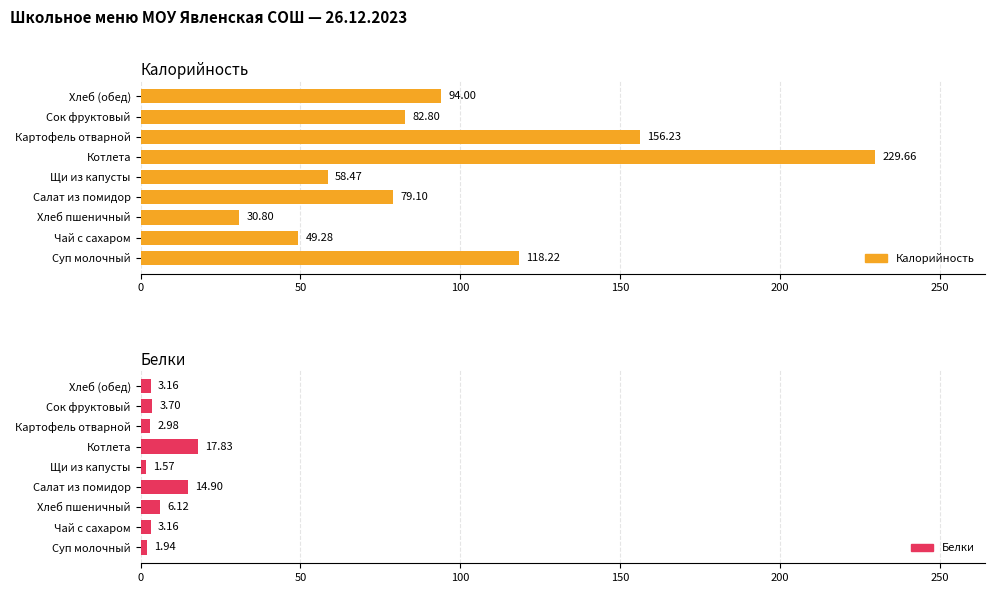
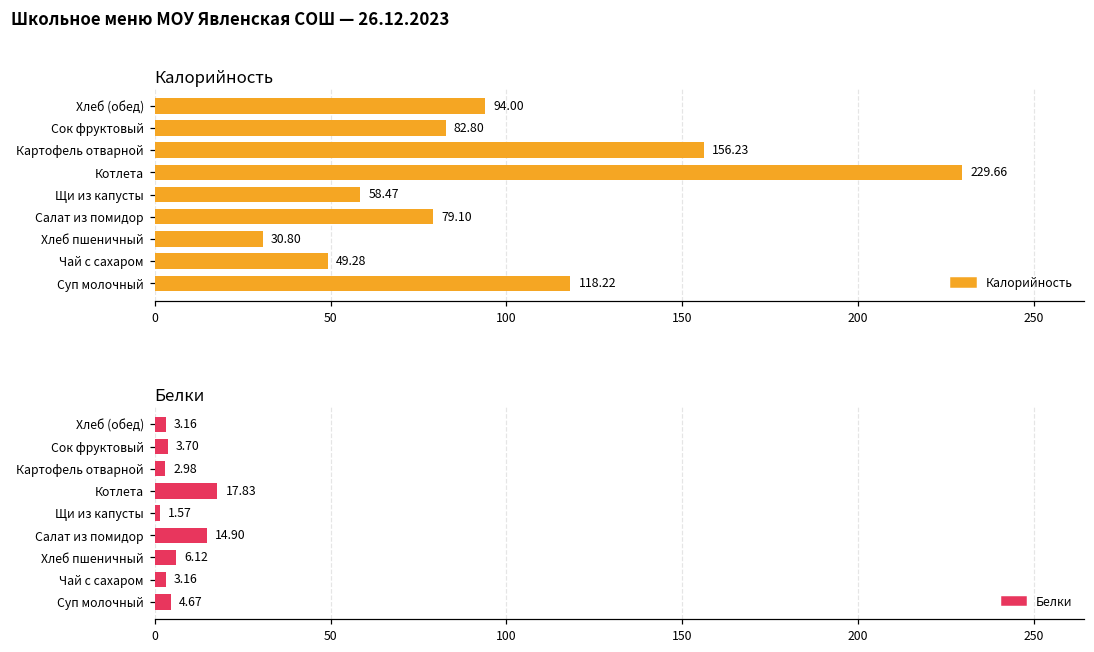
Белки, Суп молочный: 1.94 -> 4.67
